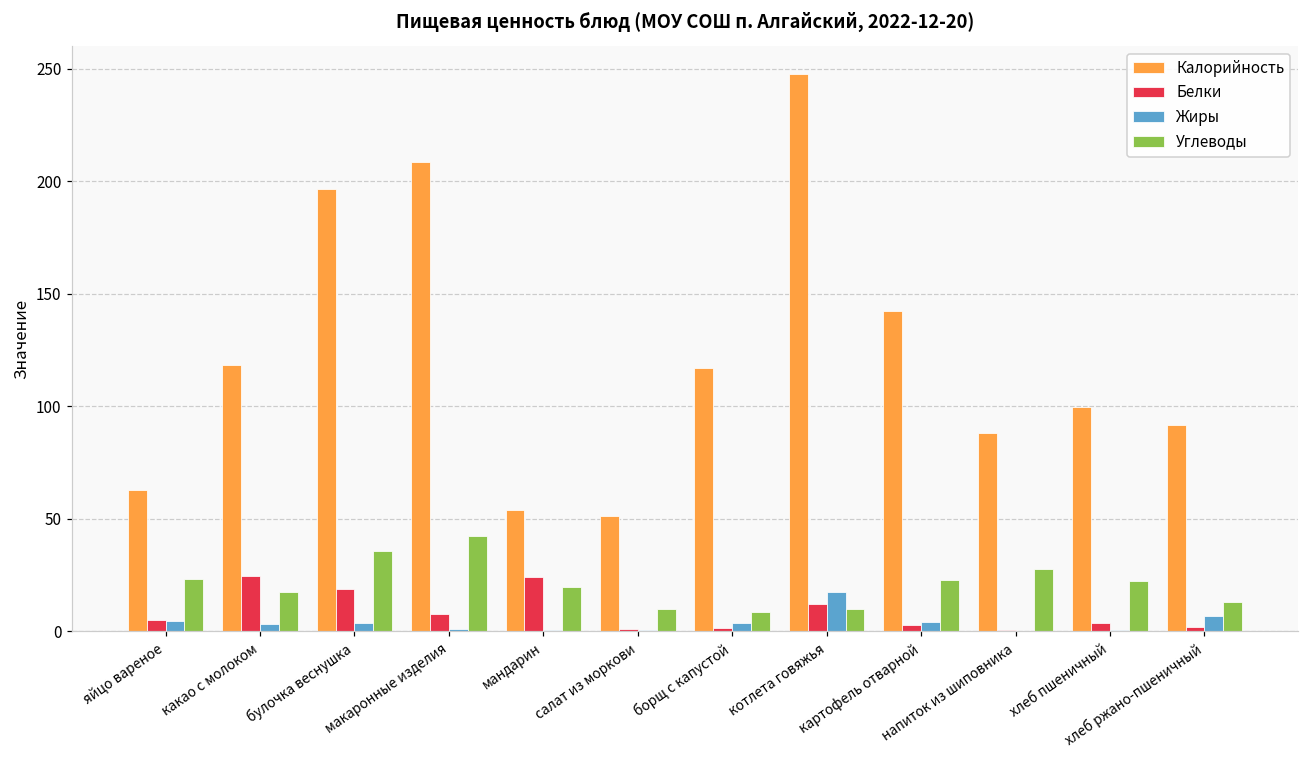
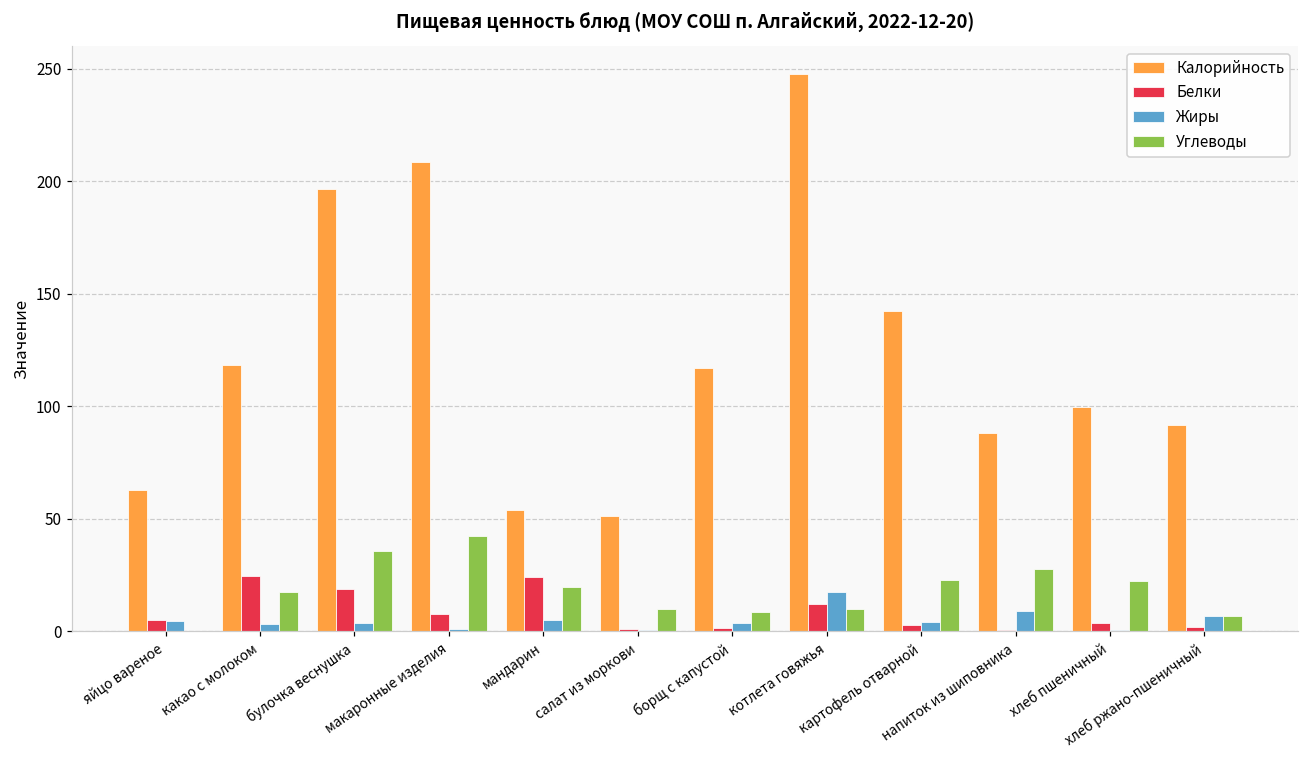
Углеводы, яйцо вареное: 23 -> 0
Жиры, мандарин: 1 -> 5
Жиры, напиток из шиповника: 0 -> 9
Углеводы, хлеб ржано-пшеничный: 13 -> 7
